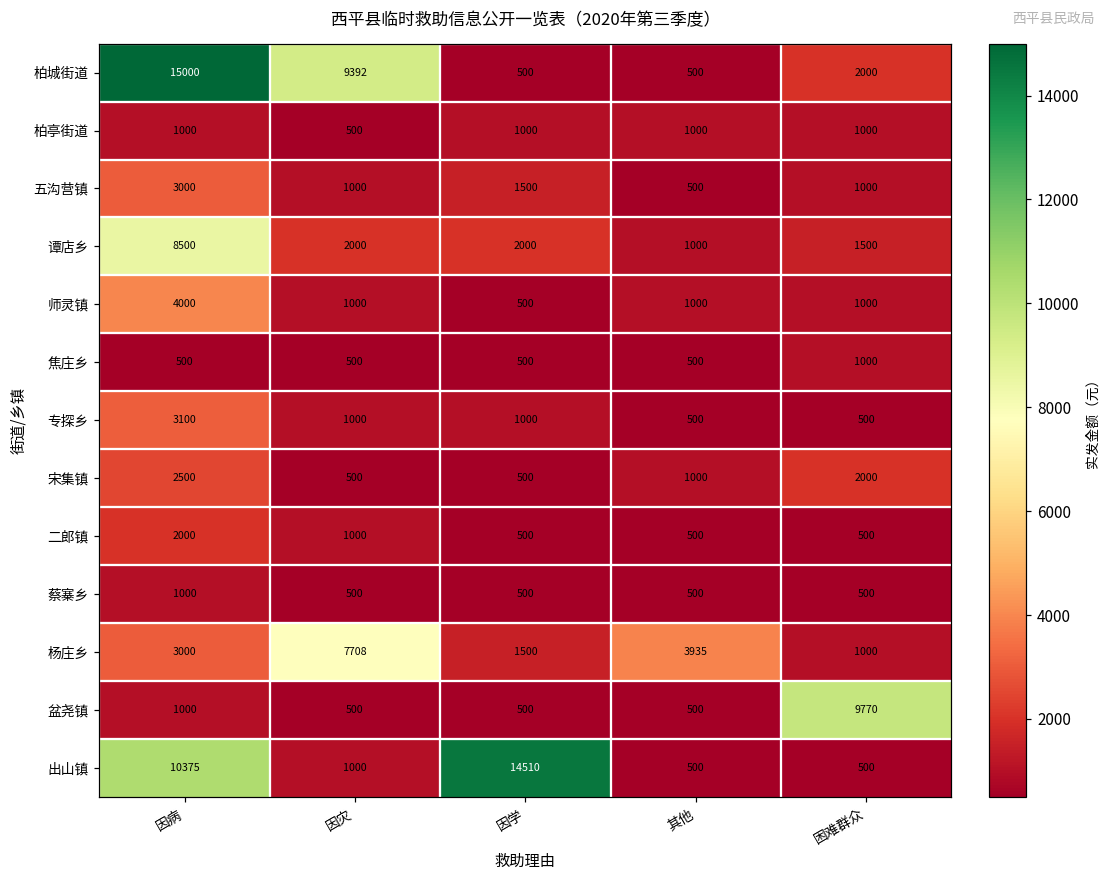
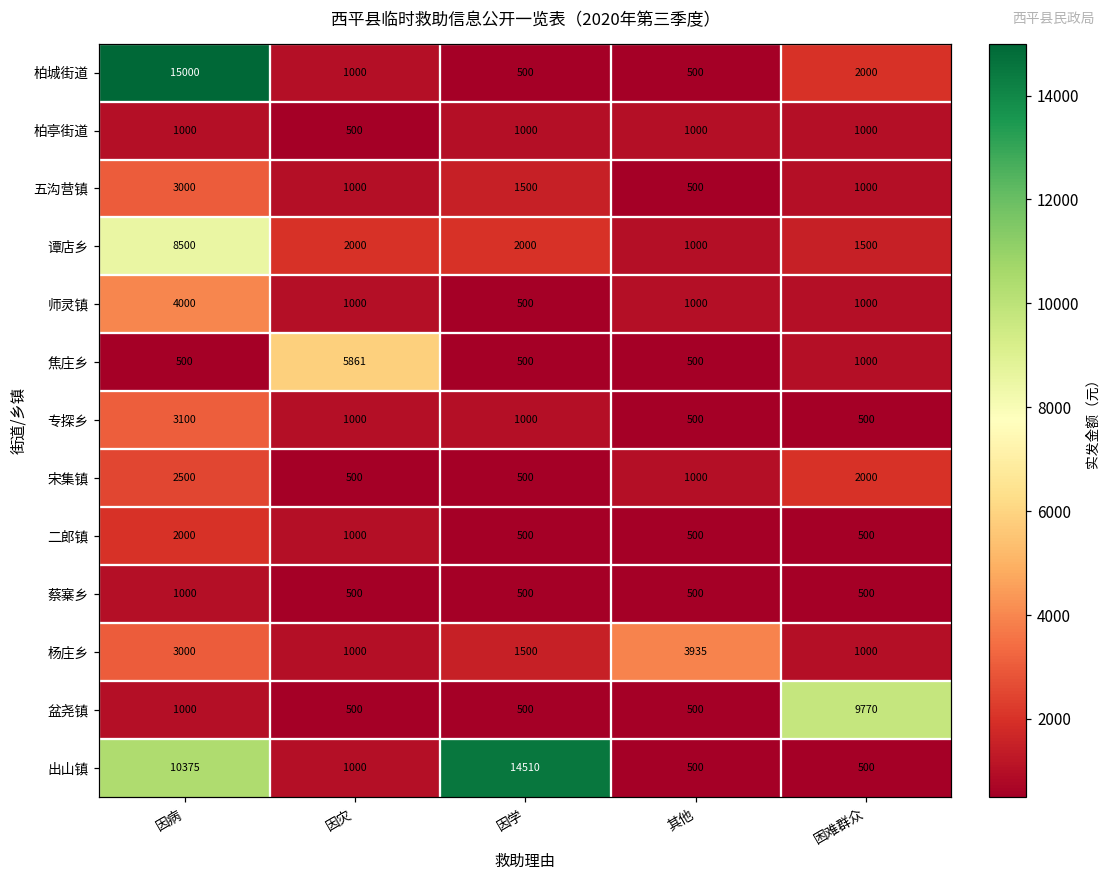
柏城街道, 因灾: 9392 -> 1000
焦庄乡, 因灾: 500 -> 5861
杨庄乡, 因灾: 7708 -> 1000
